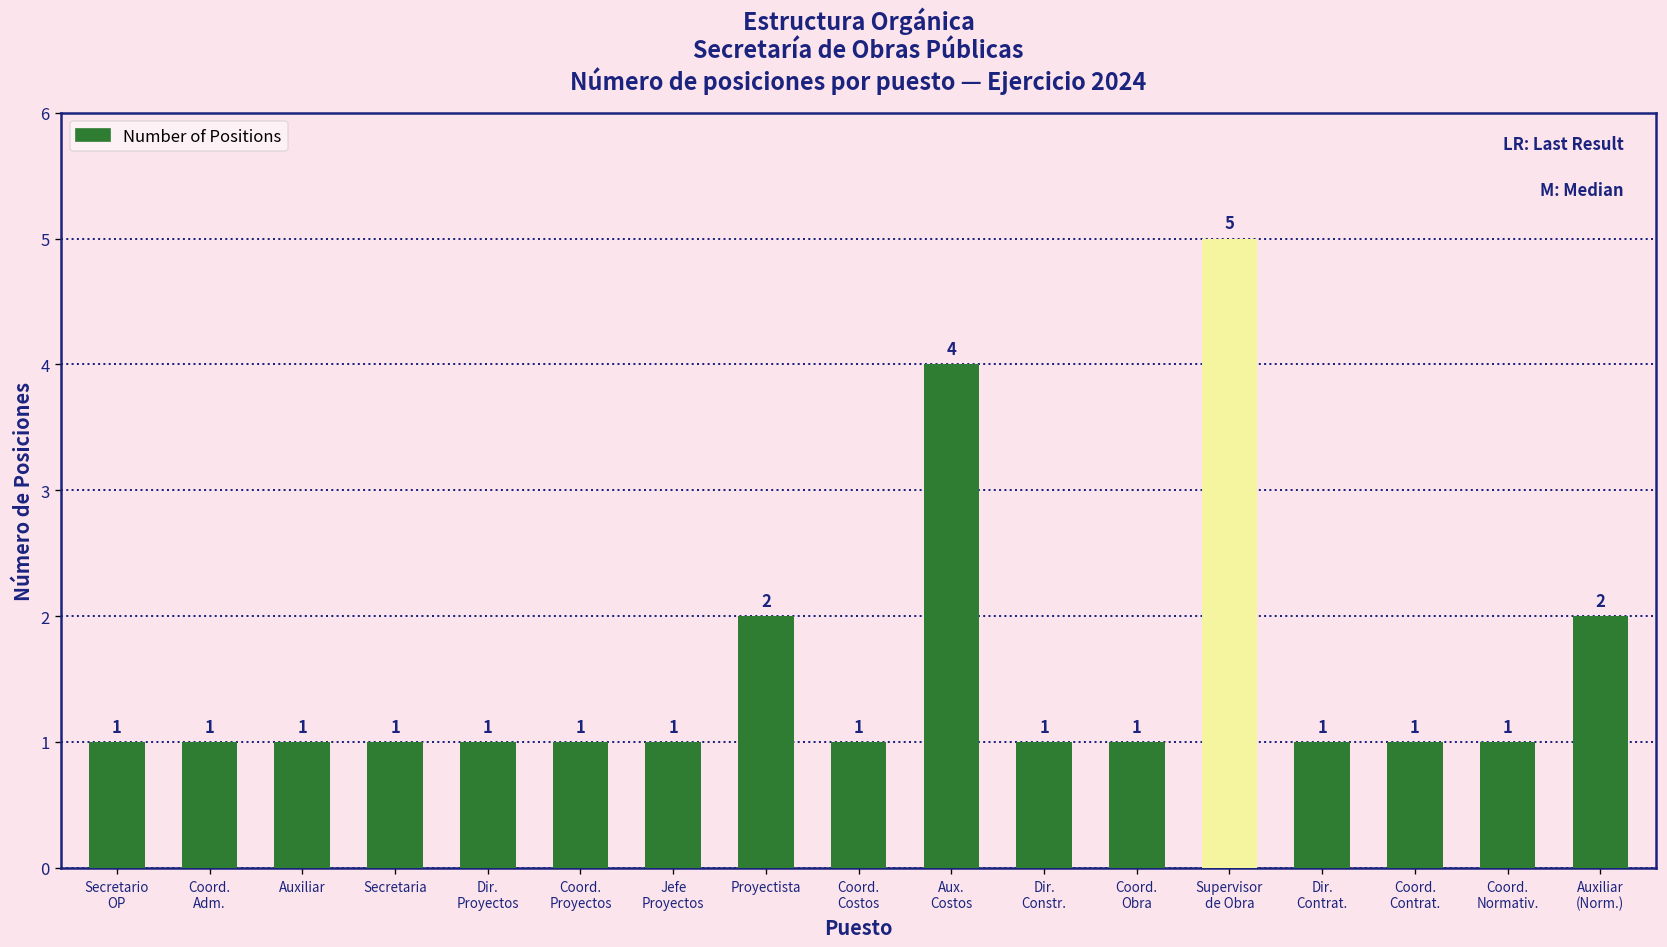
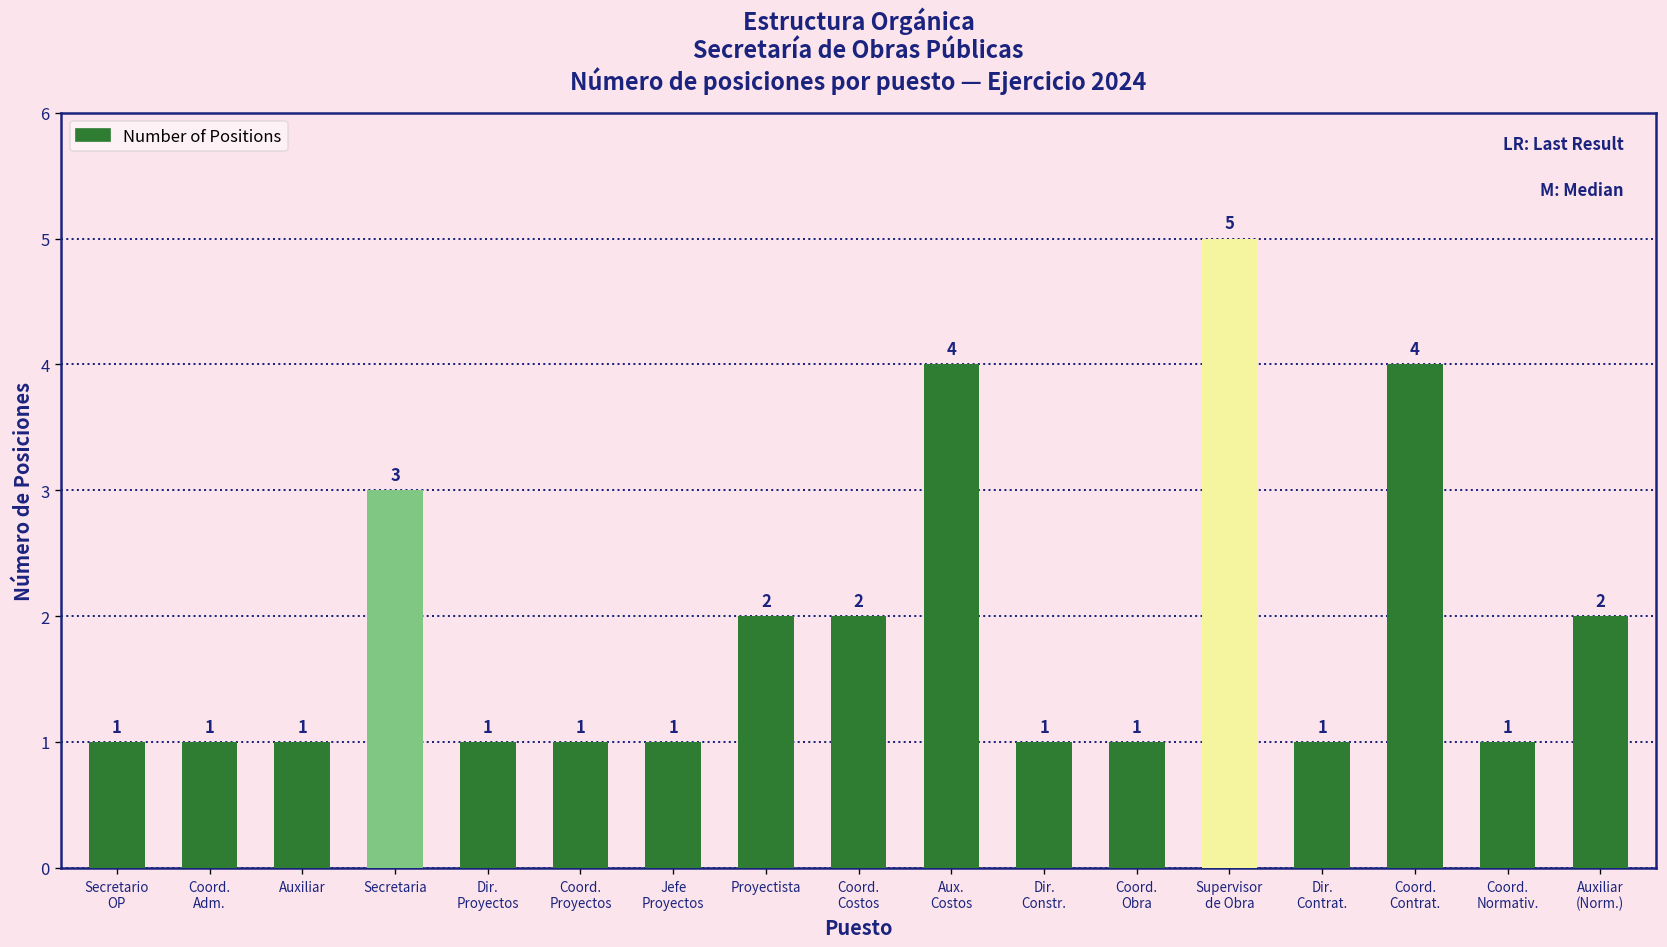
Secretaria: 1 -> 3
Coord. Costos: 1 -> 2
Coord. Contrat.: 1 -> 4
